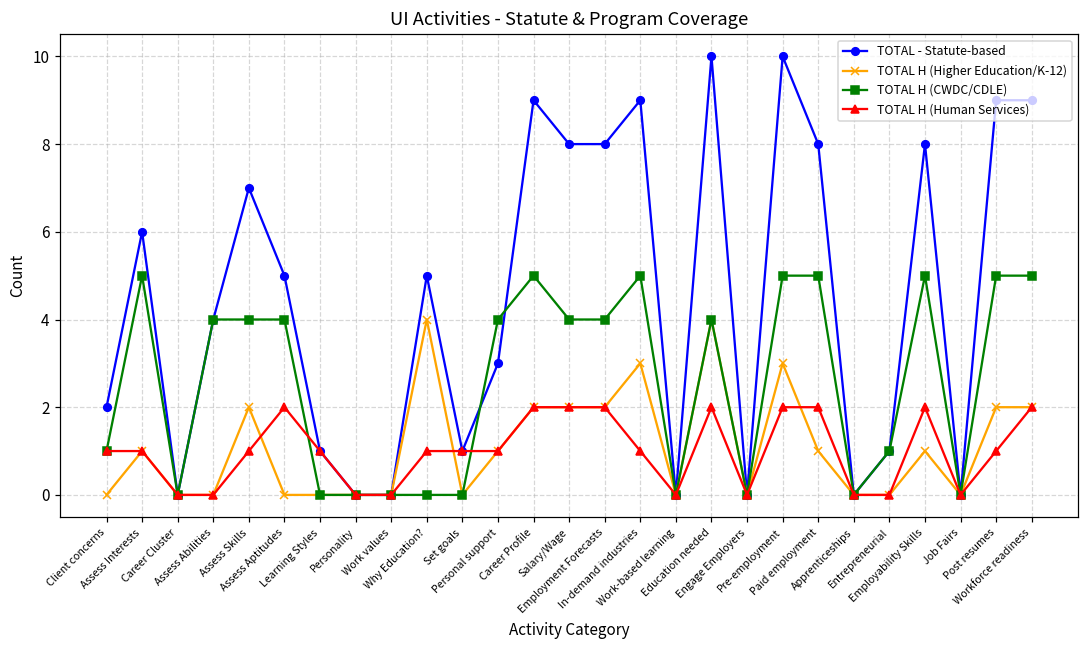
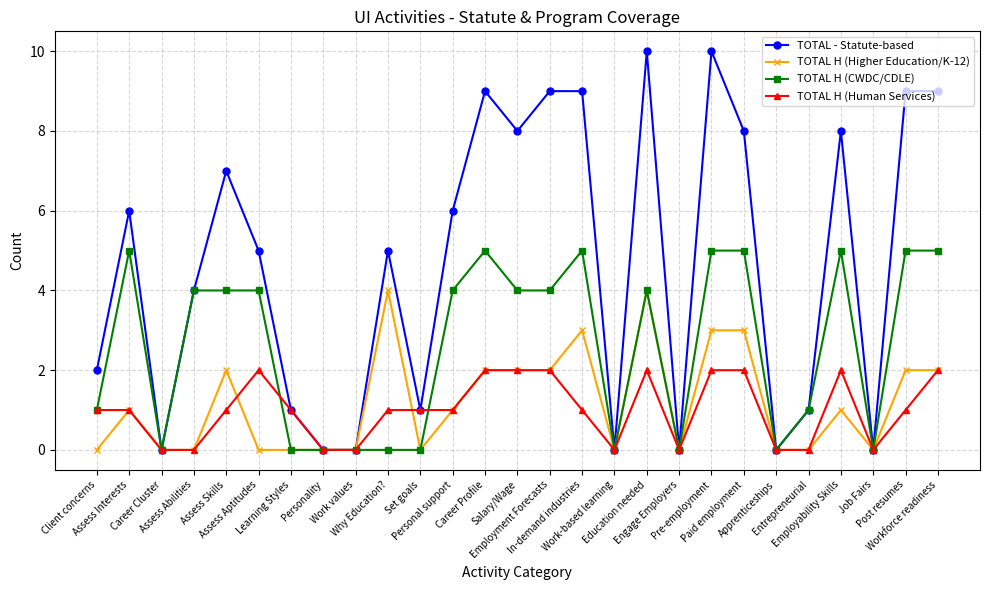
TOTAL - Statute-based, Personal support: 3 -> 6
TOTAL - Statute-based, Employment Forecasts: 8 -> 9
TOTAL H (Higher Education/K-12), Paid employment: 1 -> 3
